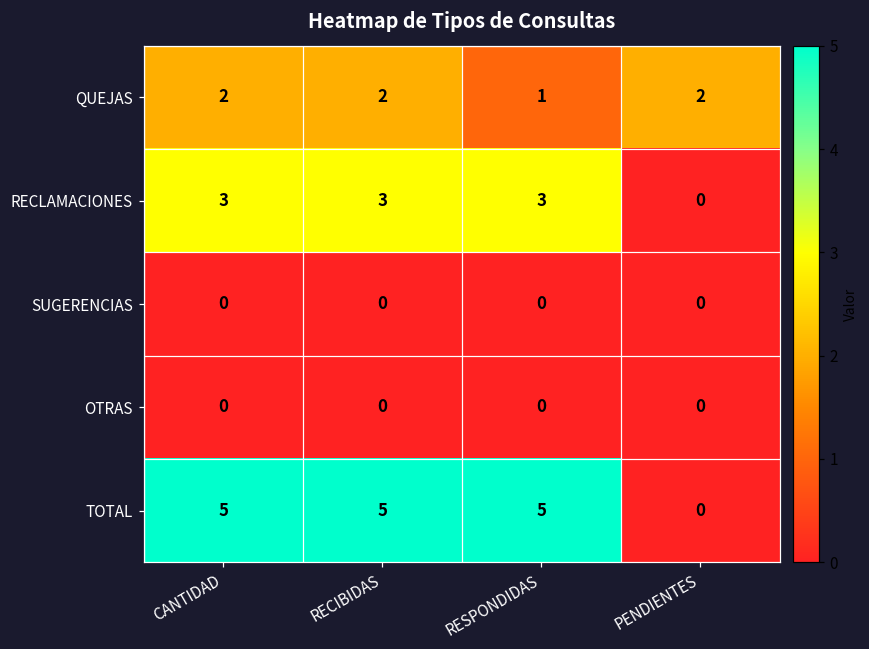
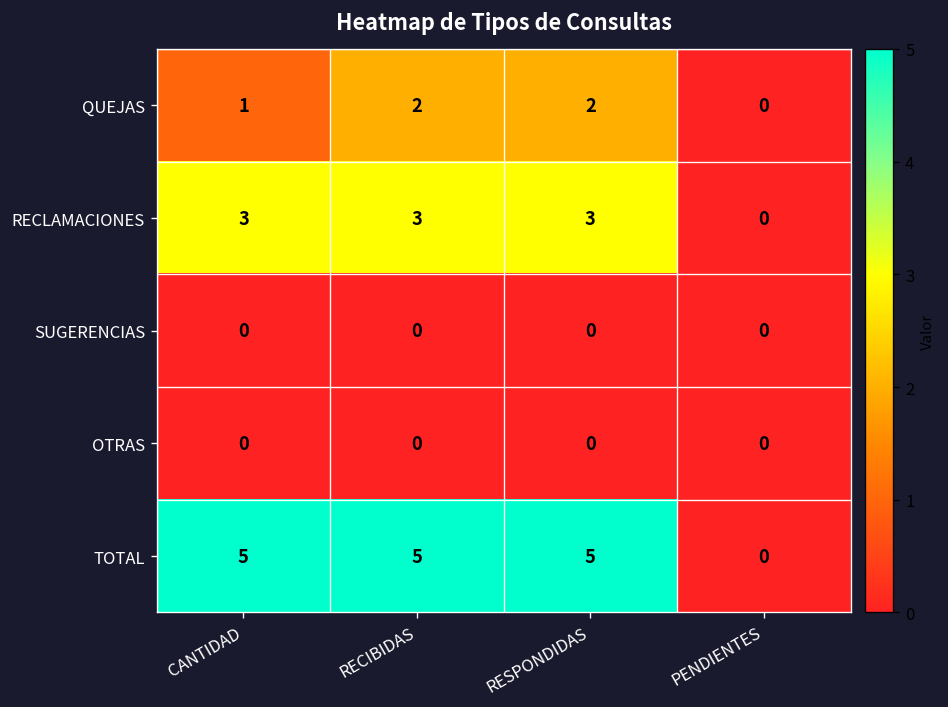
QUEJAS, CANTIDAD: 2 -> 1
QUEJAS, RESPONDIDAS: 1 -> 2
QUEJAS, PENDIENTES: 2 -> 0
